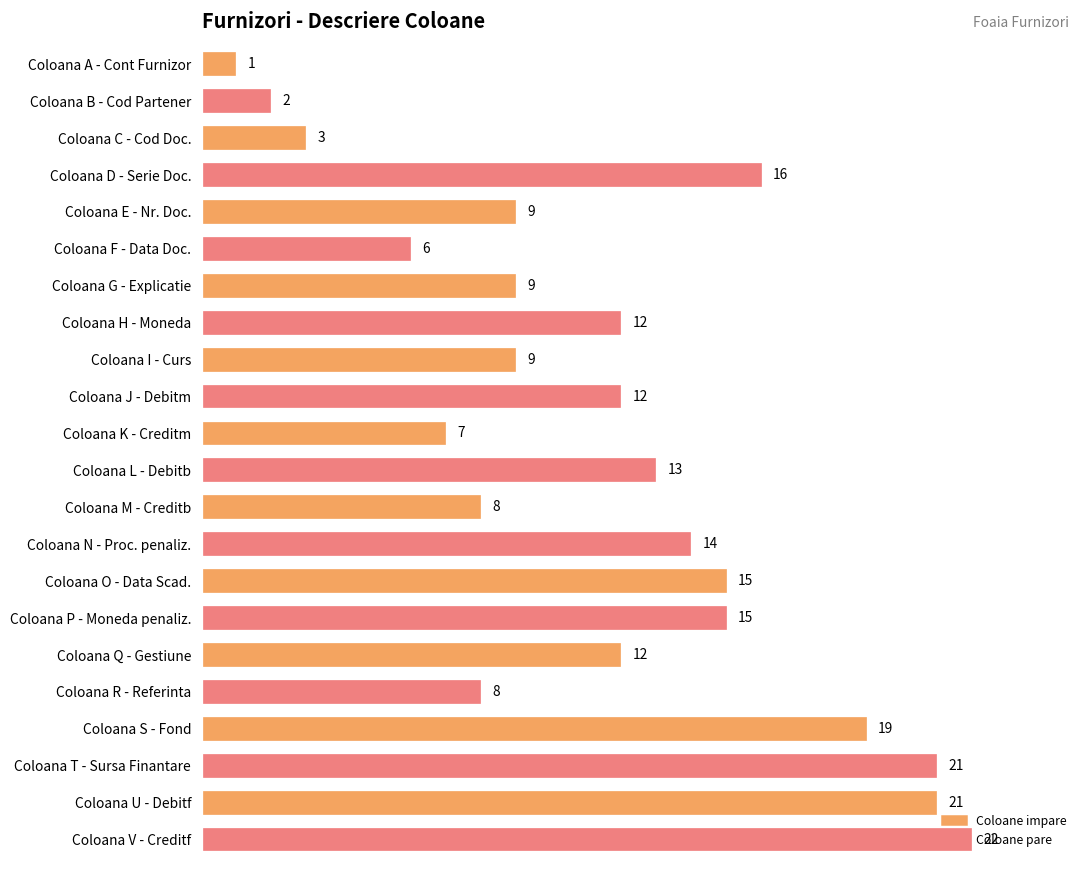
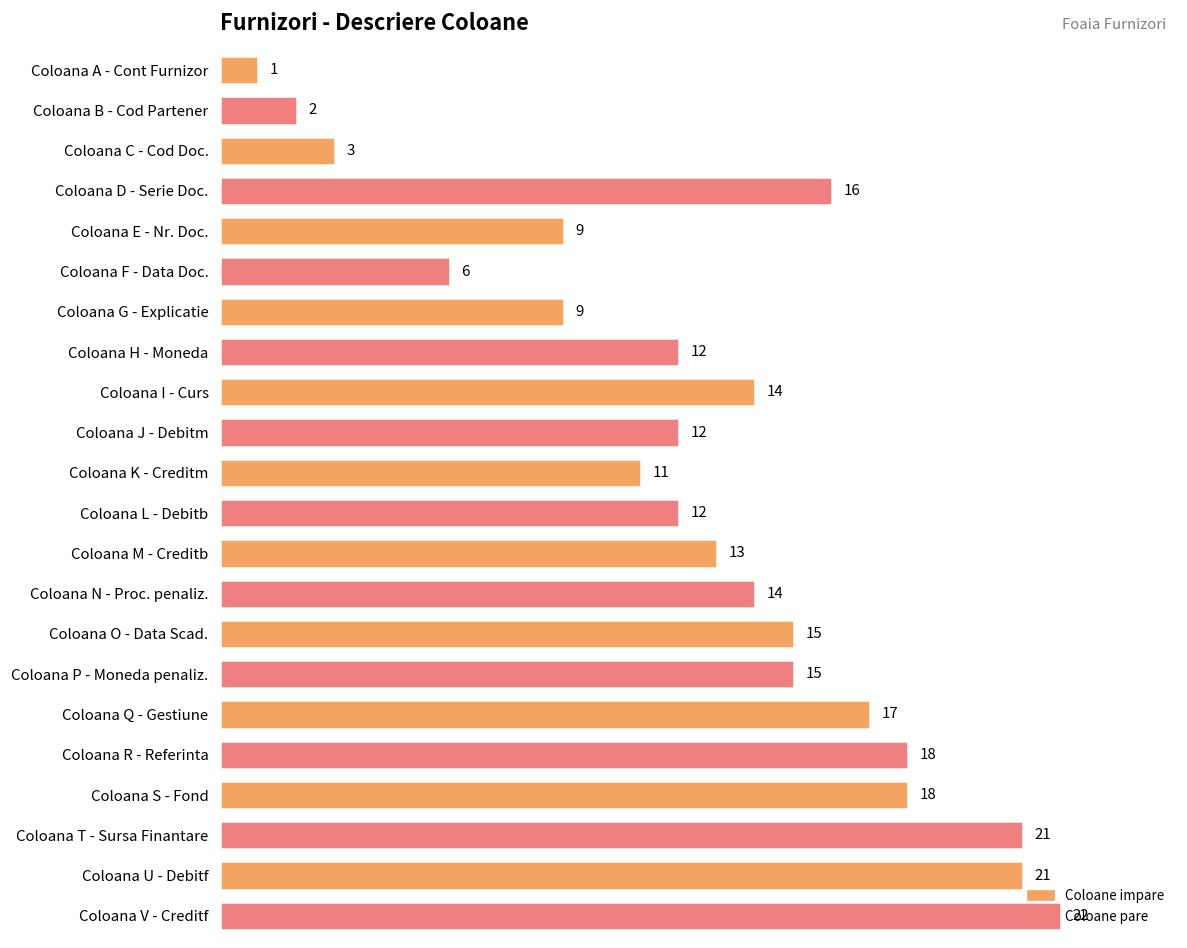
Coloana I - Curs: 9 -> 14
Coloana K - Creditm: 7 -> 11
Coloana L - Debitb: 13 -> 12
Coloana M - Creditb: 8 -> 13
Coloana Q - Gestiune: 12 -> 17
Coloana R - Referinta: 8 -> 18
Coloana S - Fond: 19 -> 18
